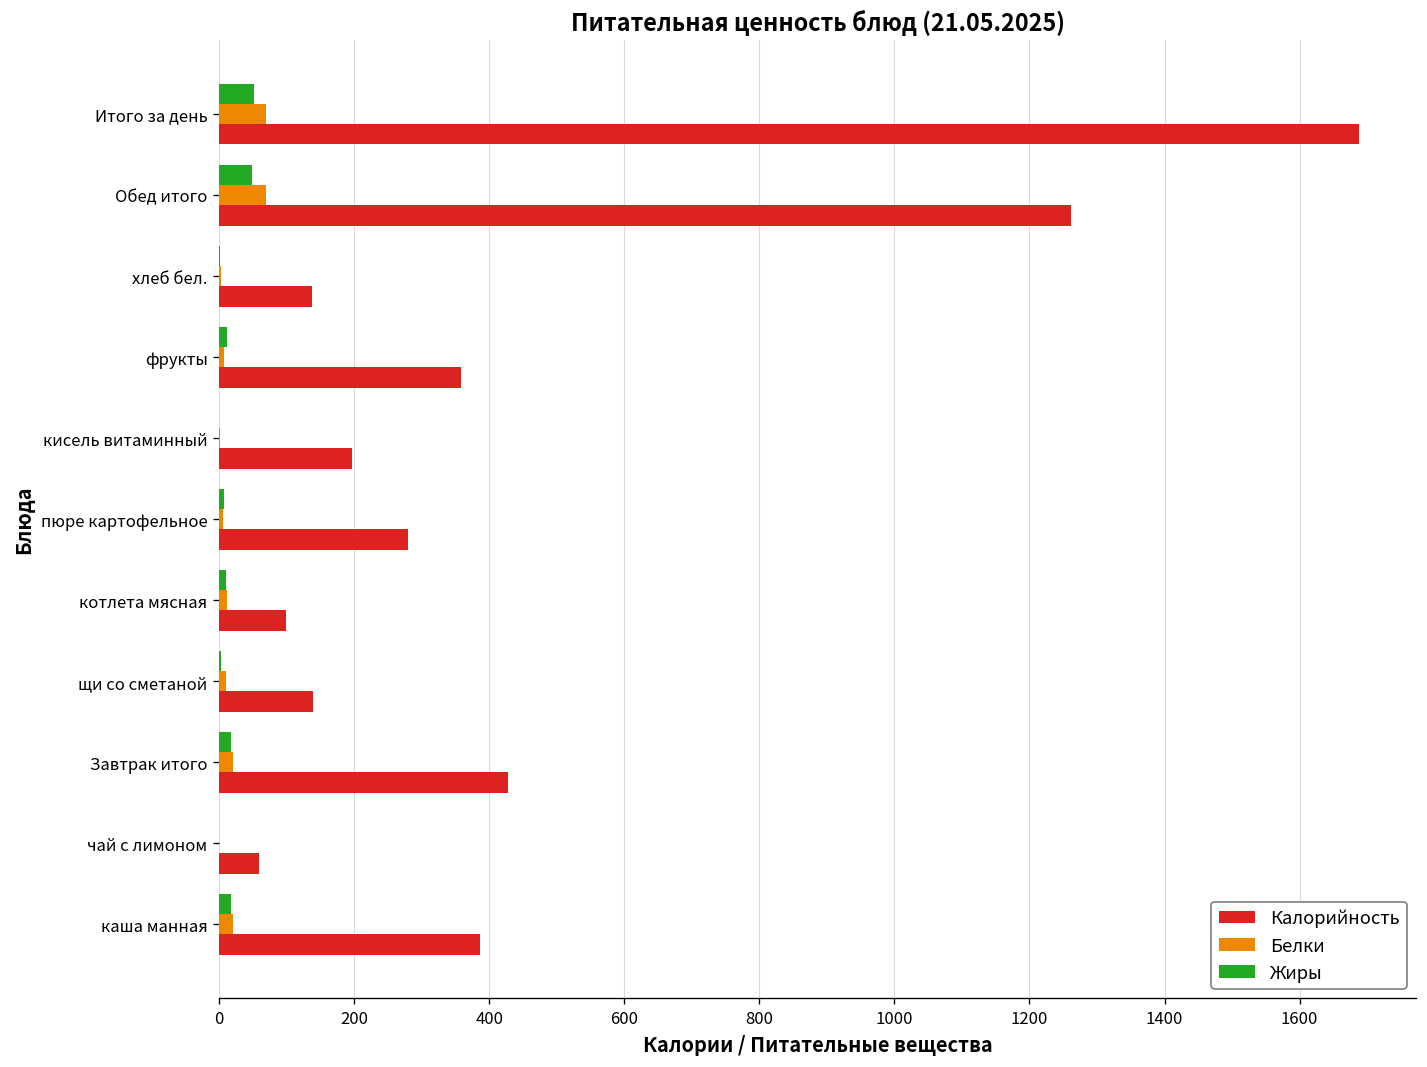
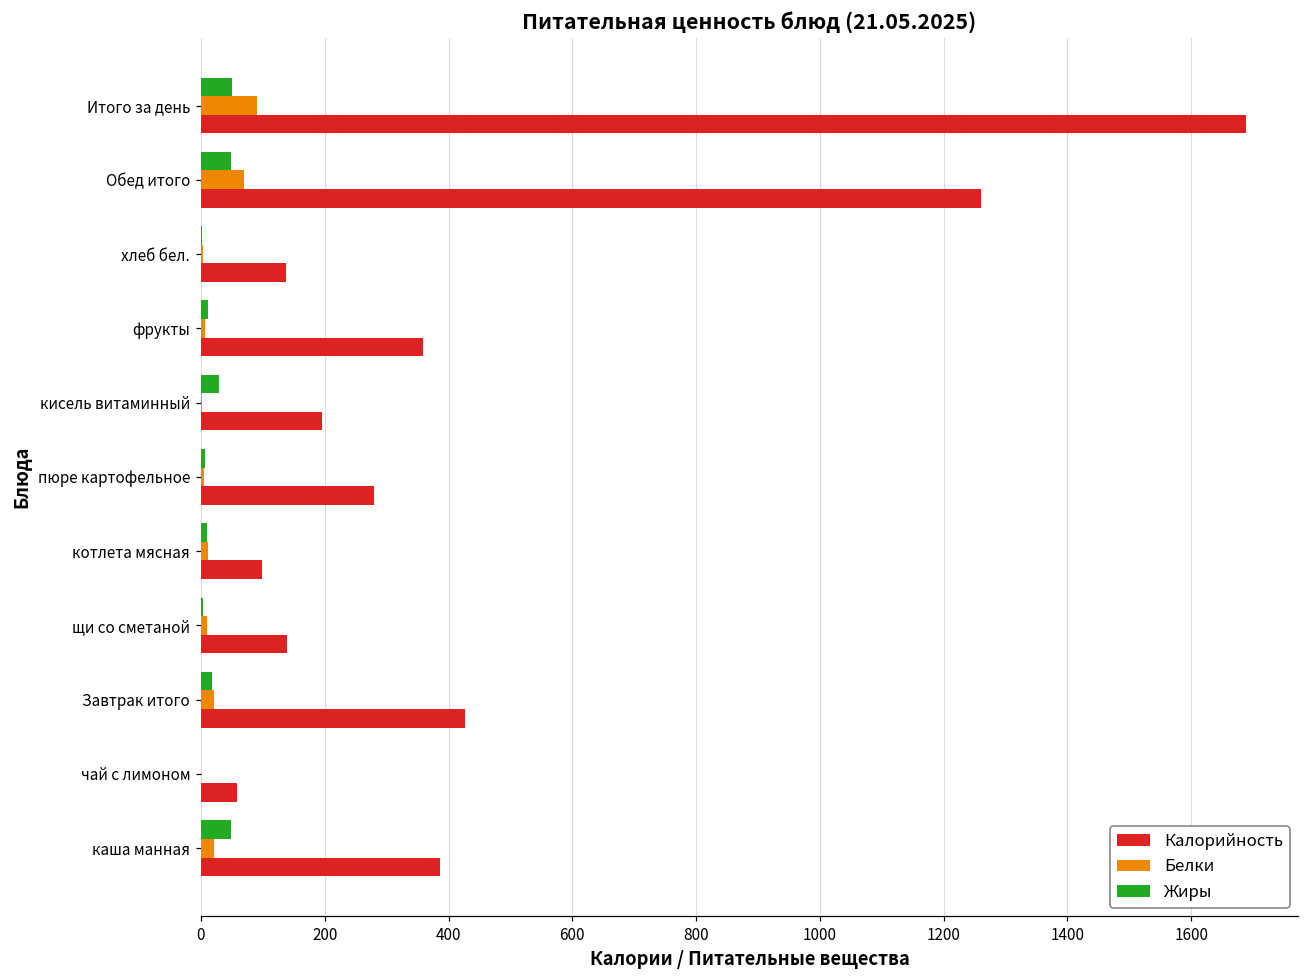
Белки, Итого за день: 70 -> 90
Жиры, кисель витаминный: 0 -> 30
Жиры, каша манная: 20 -> 50
